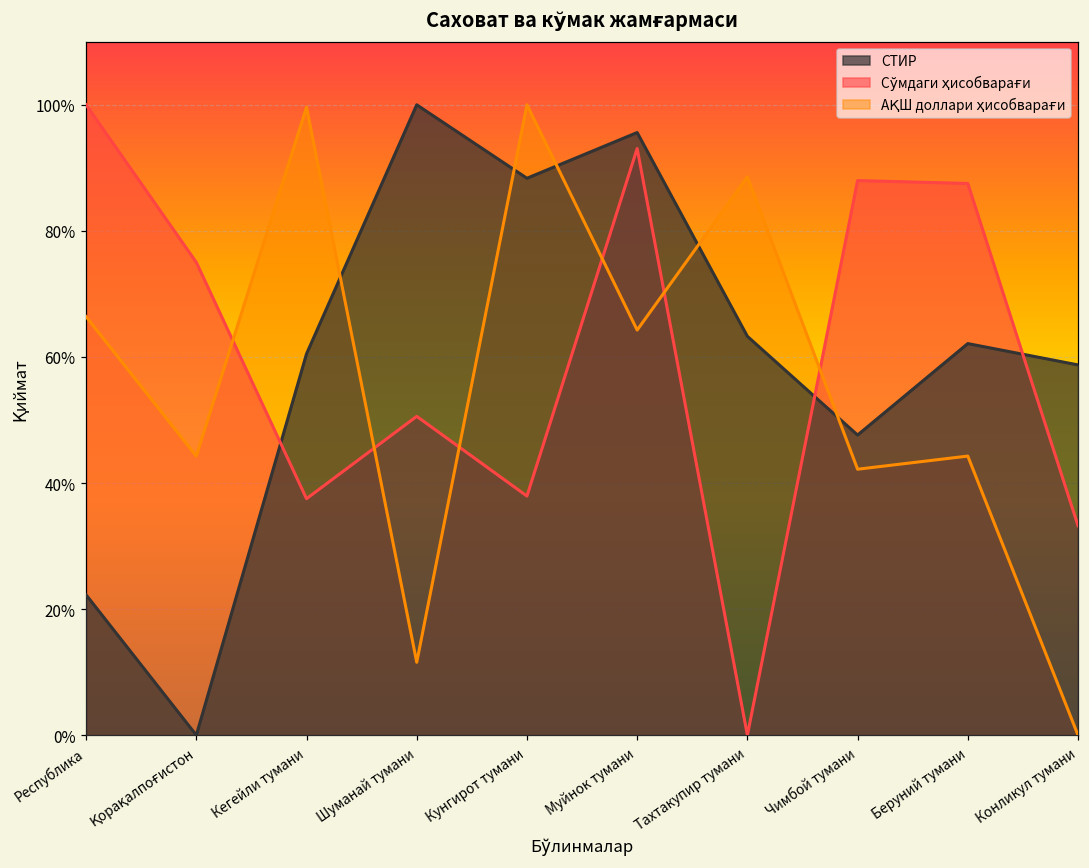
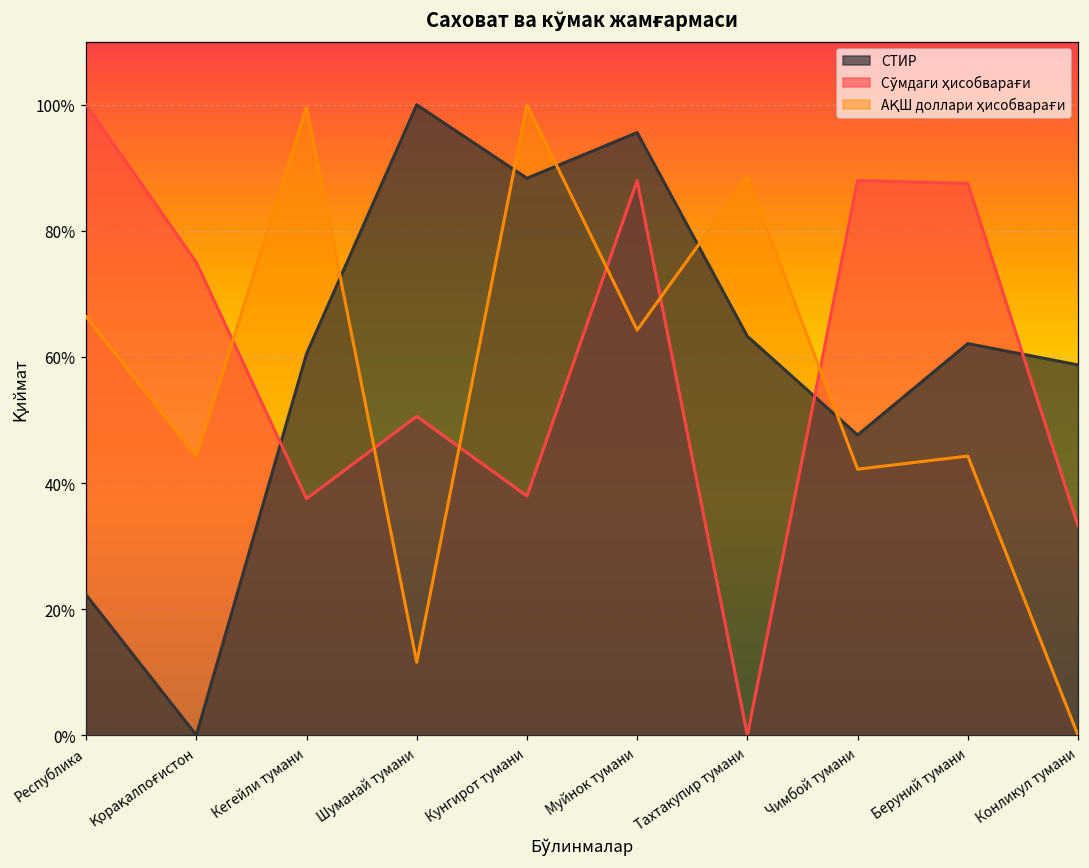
Сўмдаги ҳисобварағи, Муйнок тумани: 93% -> 88%
